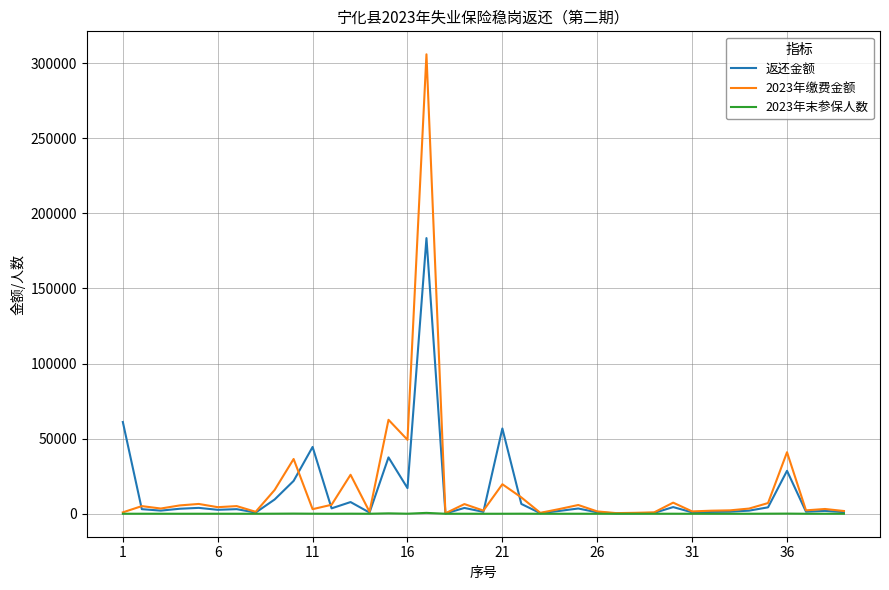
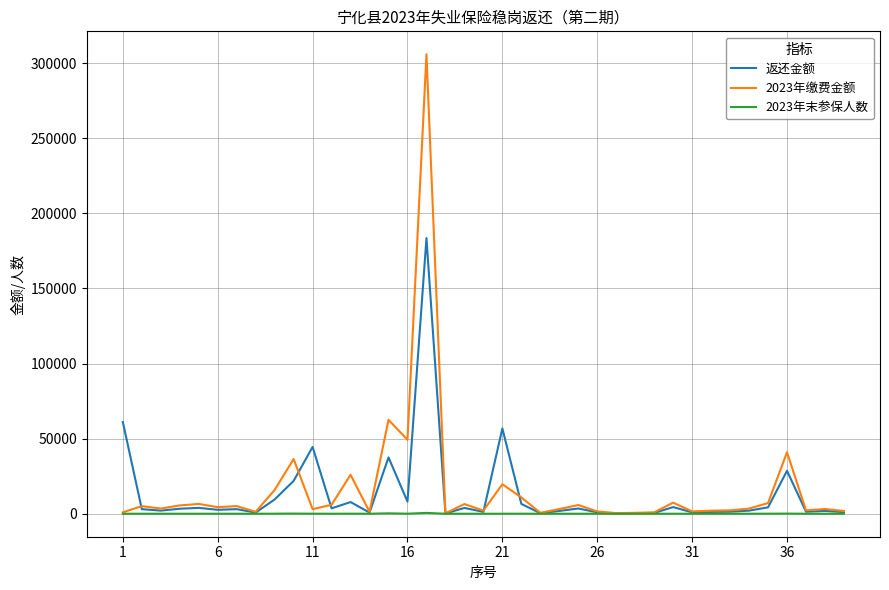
返还金额, 16: 17000 -> 8000
